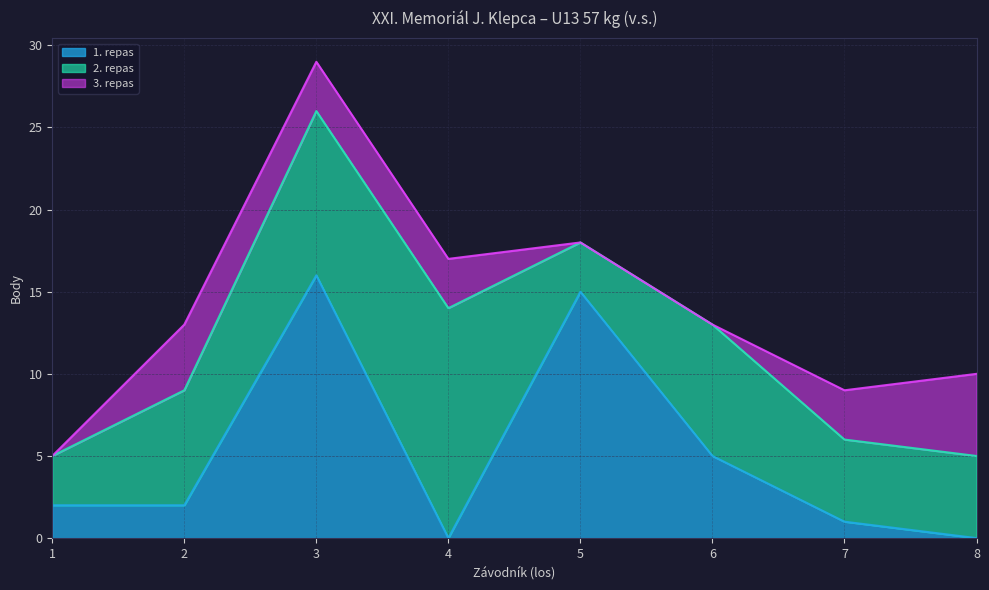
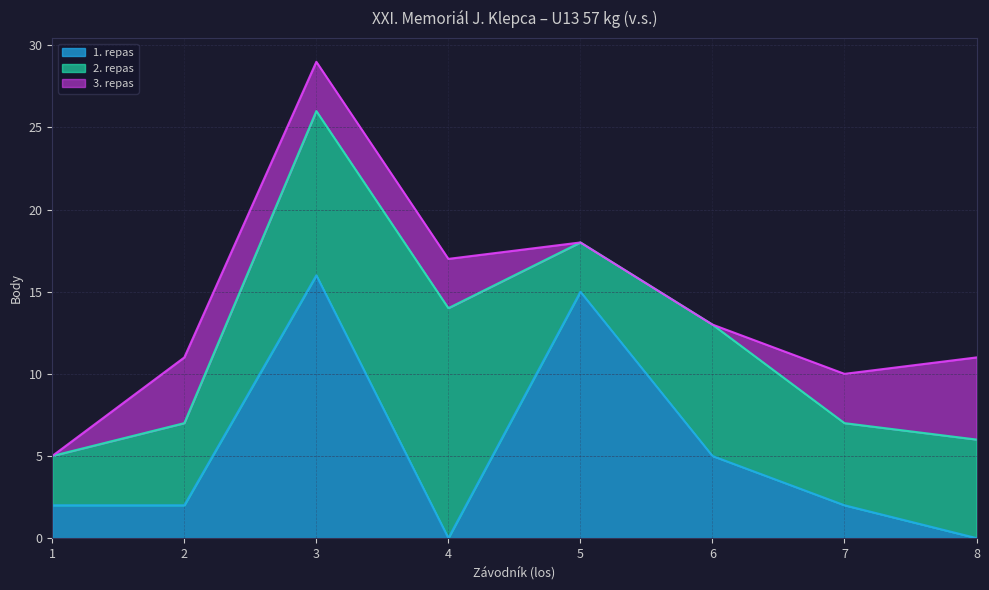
2. repas, 2: 7 -> 5
1. repas, 7: 1 -> 2
2. repas, 8: 5 -> 6
